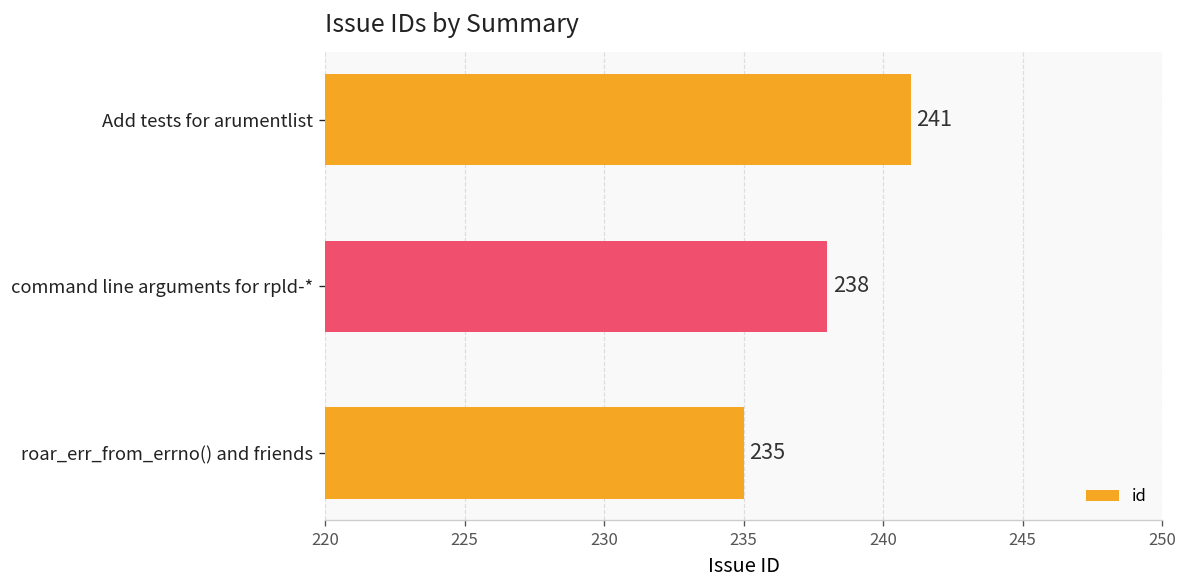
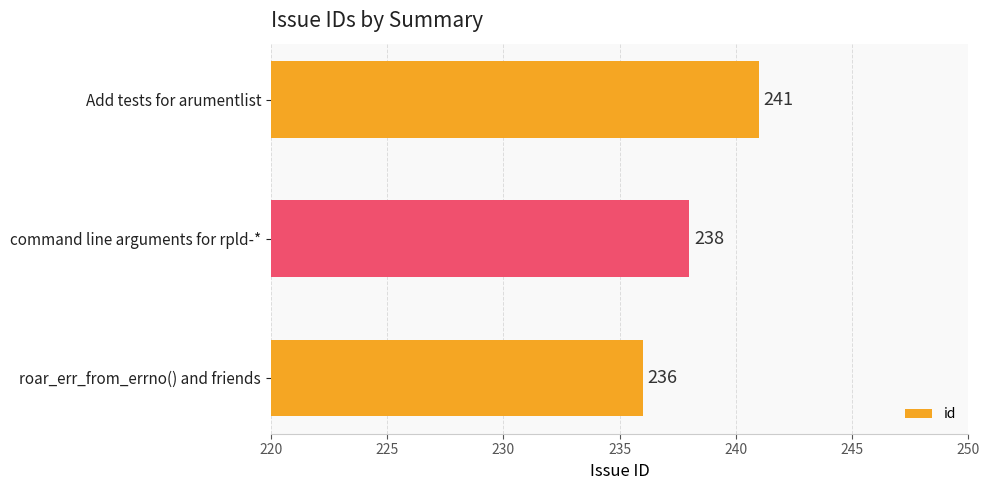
roar_err_from_errno() and friends: 235 -> 236
